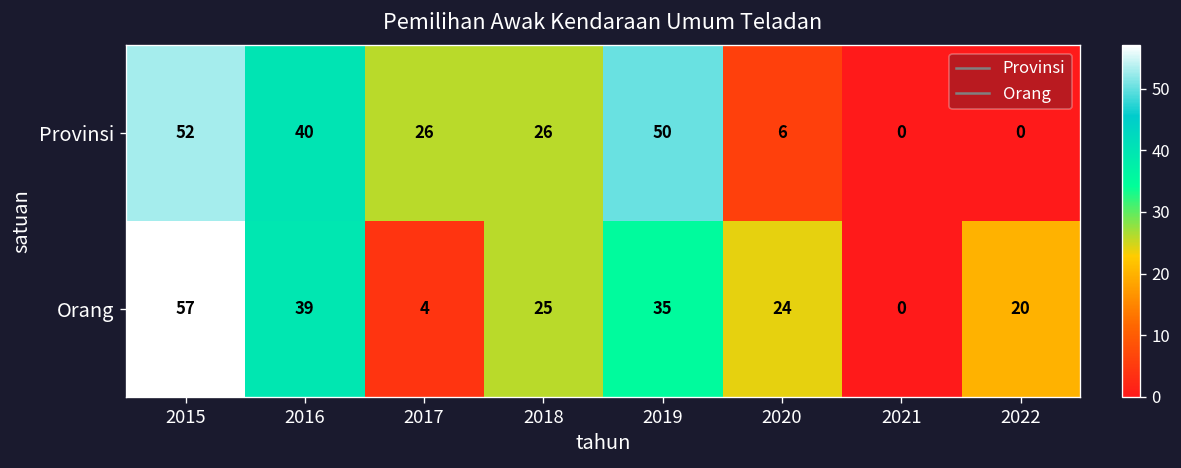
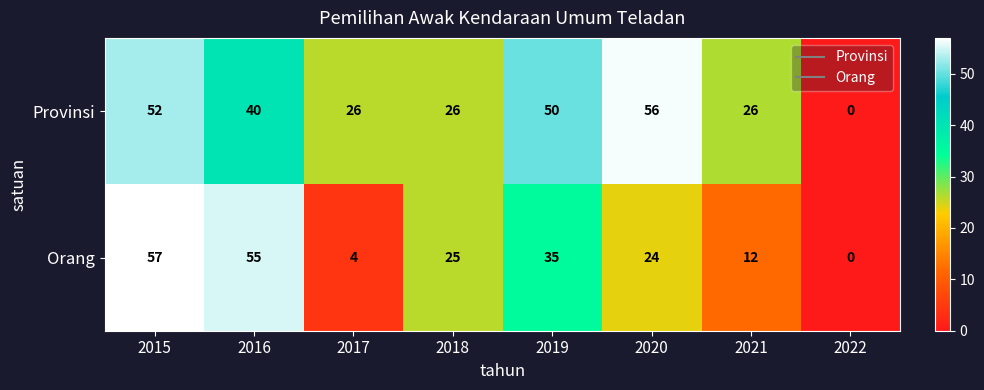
Provinsi, 2020: 6 -> 56
Provinsi, 2021: 0 -> 26
Orang, 2016: 39 -> 55
Orang, 2021: 0 -> 12
Orang, 2022: 20 -> 0
